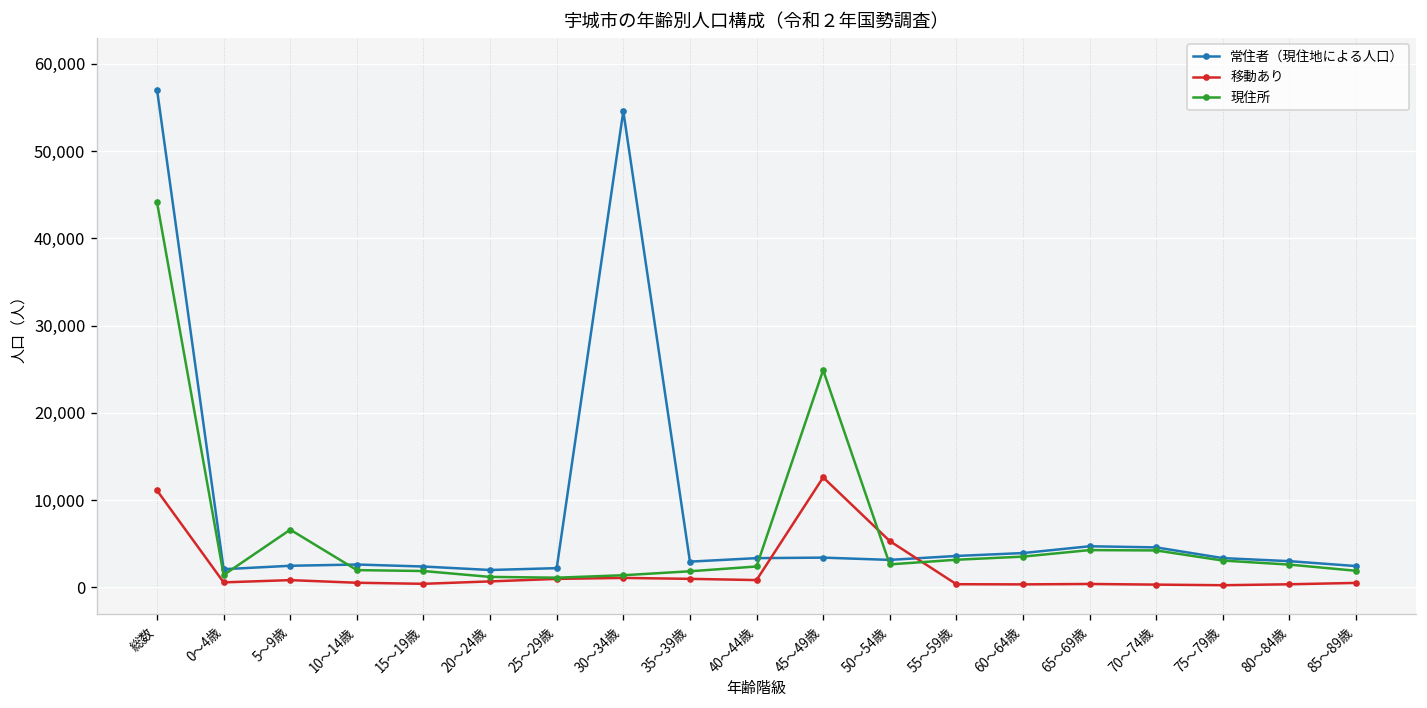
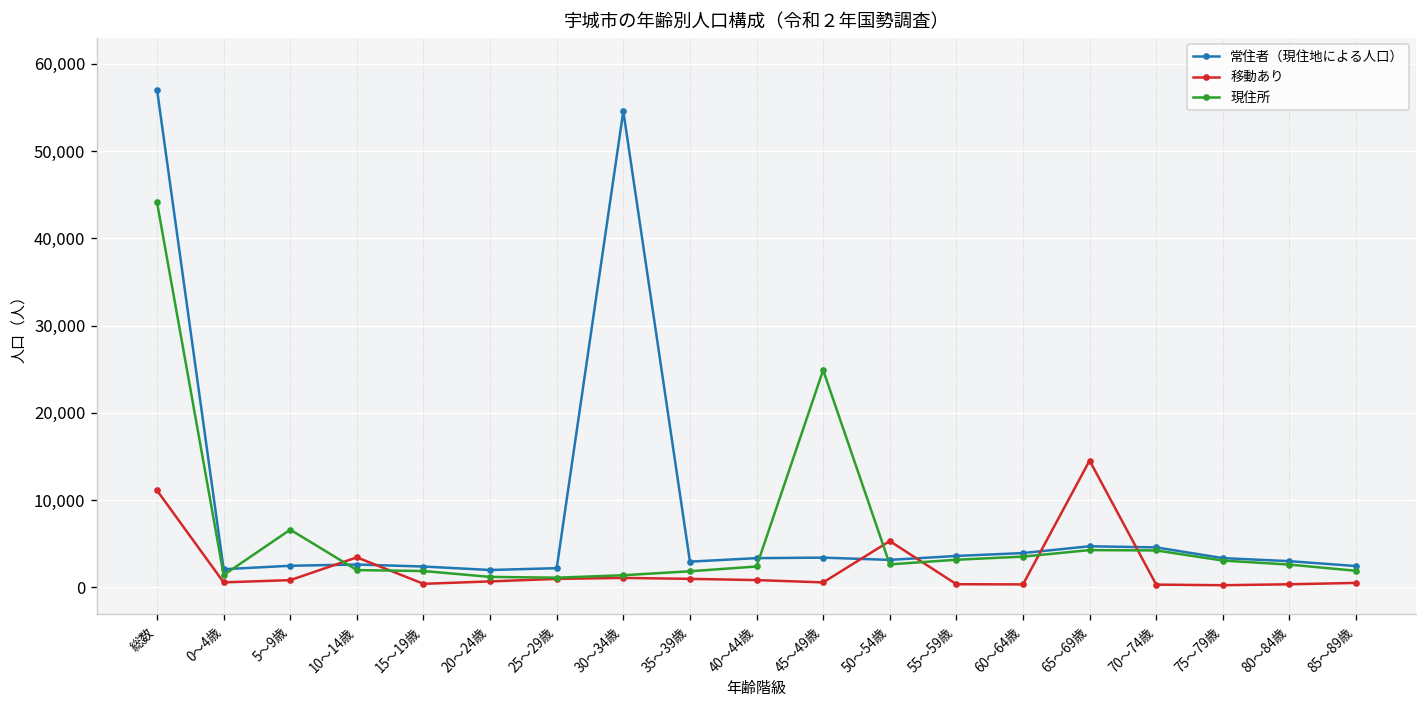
移動あり, 10～14歳: 1,000 -> 3,000
移動あり, 45～49歳: 13,000 -> 1,000
移動あり, 65～69歳: 0 -> 15,000
